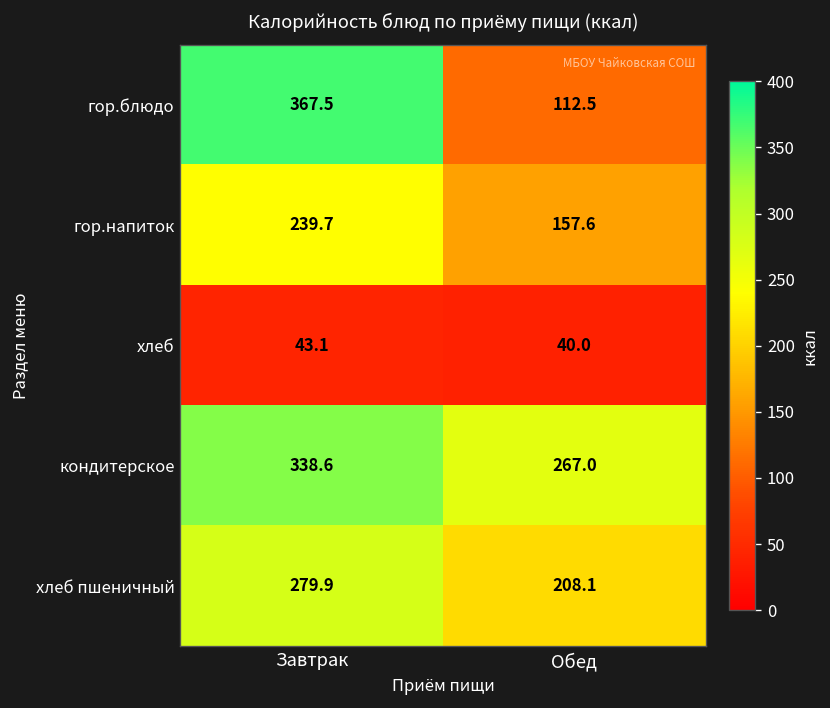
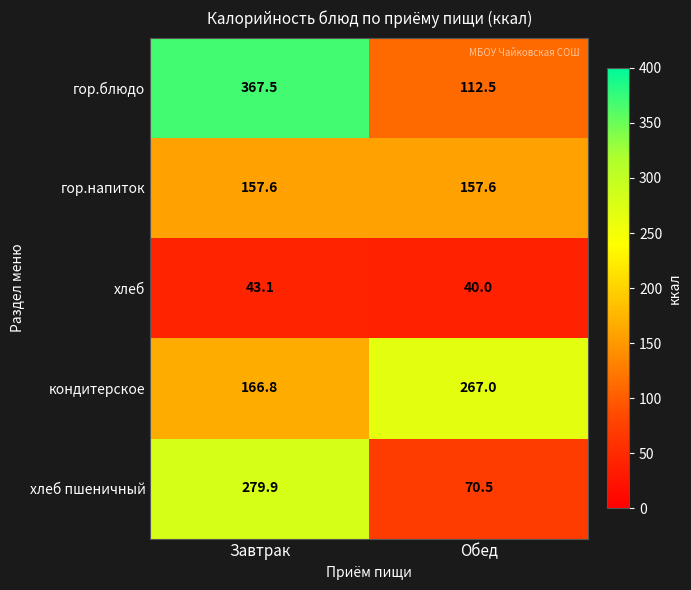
гор.напиток, Завтрак: 239.7 -> 157.6
кондитерское, Завтрак: 338.6 -> 166.8
хлеб пшеничный, Обед: 208.1 -> 70.5
